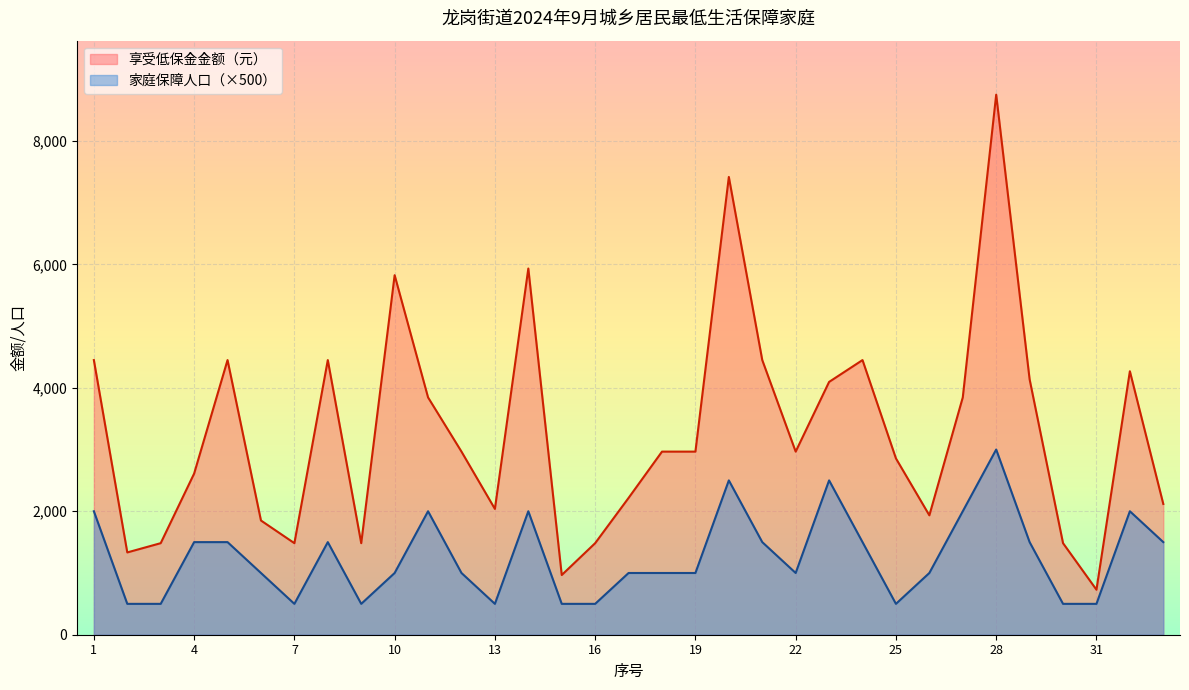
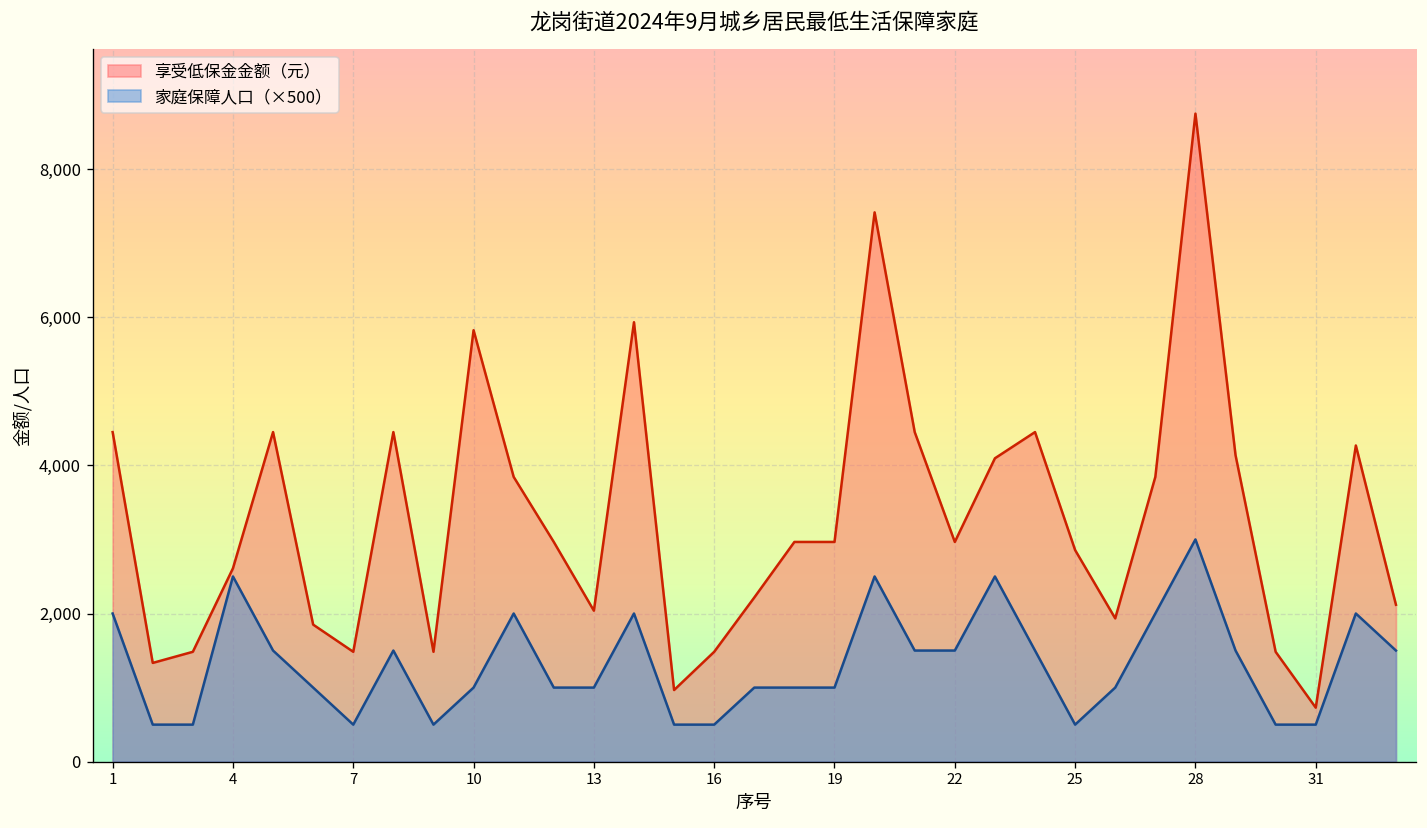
家庭保障人口（×500）, 4: 1,500 -> 2,500
家庭保障人口（×500）, 13: 500 -> 1,000
家庭保障人口（×500）, 22: 1,000 -> 1,500
